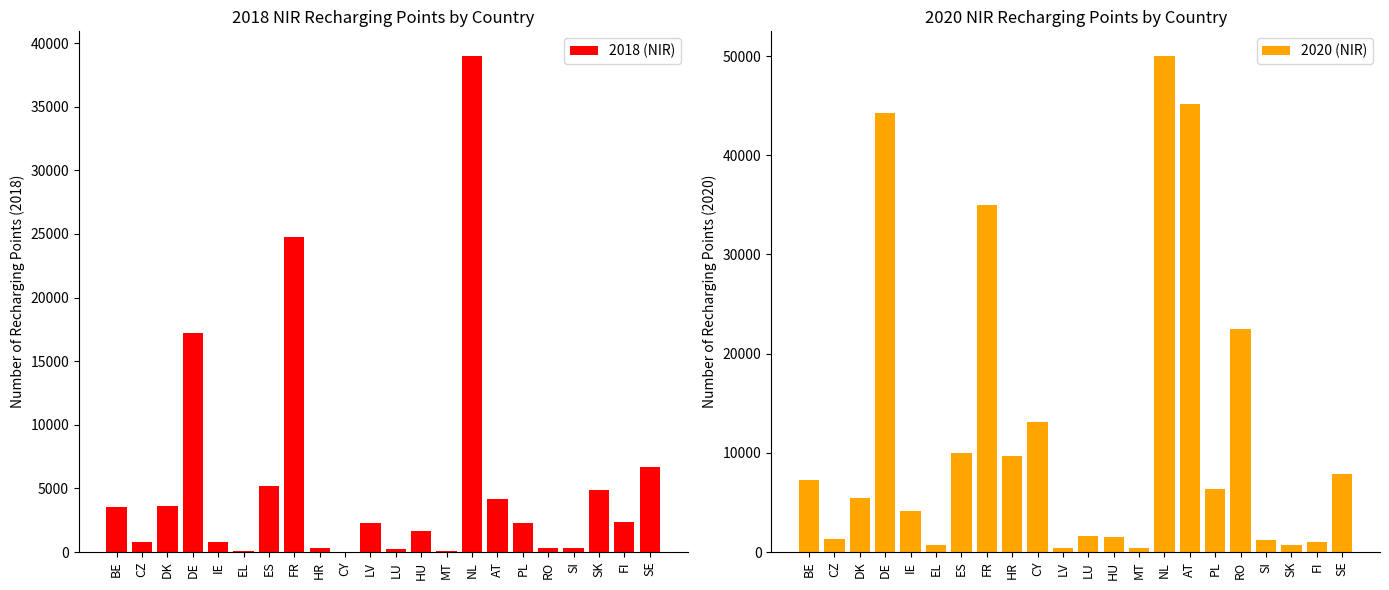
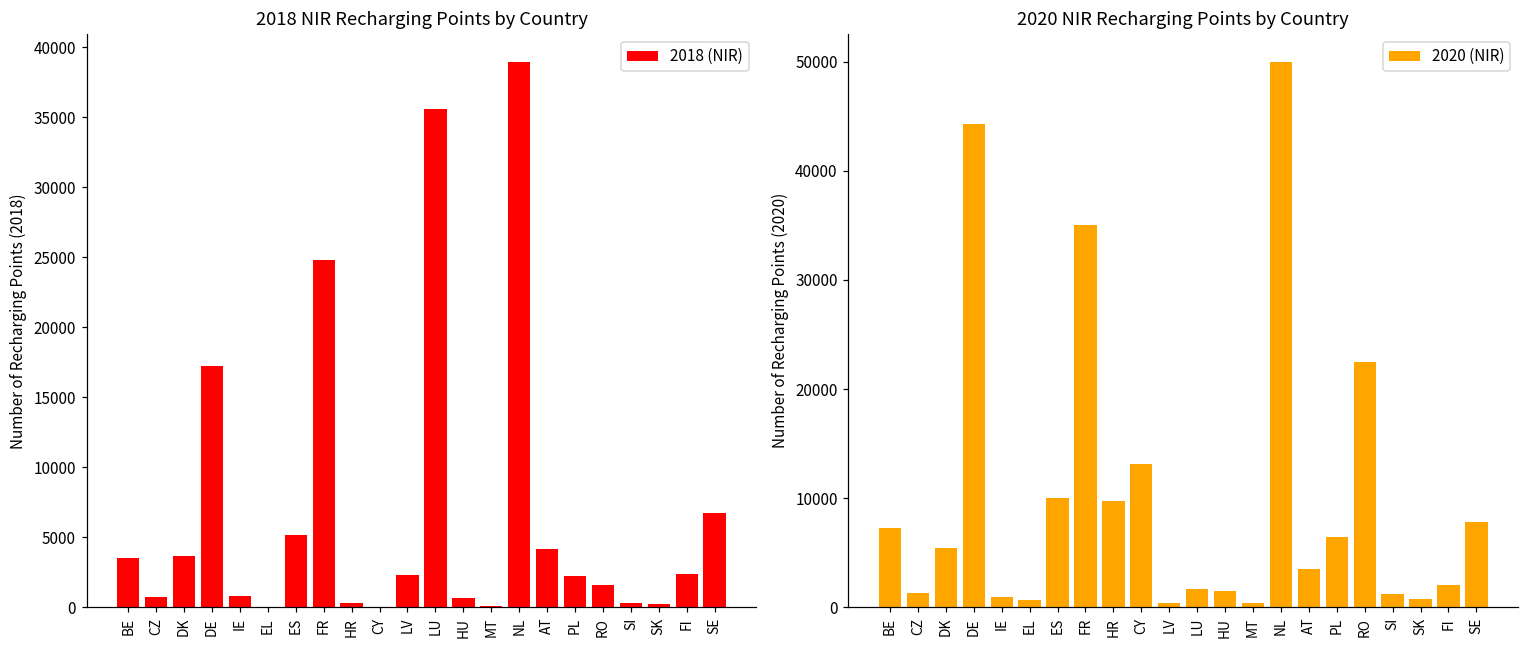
2018 NIR Recharging Points by Country, LU: 200 -> 35600
2018 NIR Recharging Points by Country, HU: 1700 -> 700
2018 NIR Recharging Points by Country, RO: 300 -> 1600
2018 NIR Recharging Points by Country, SK: 4900 -> 200
2020 NIR Recharging Points by Country, IE: 4000 -> 1000
2020 NIR Recharging Points by Country, AT: 45000 -> 4000
2020 NIR Recharging Points by Country, FI: 1000 -> 2000
